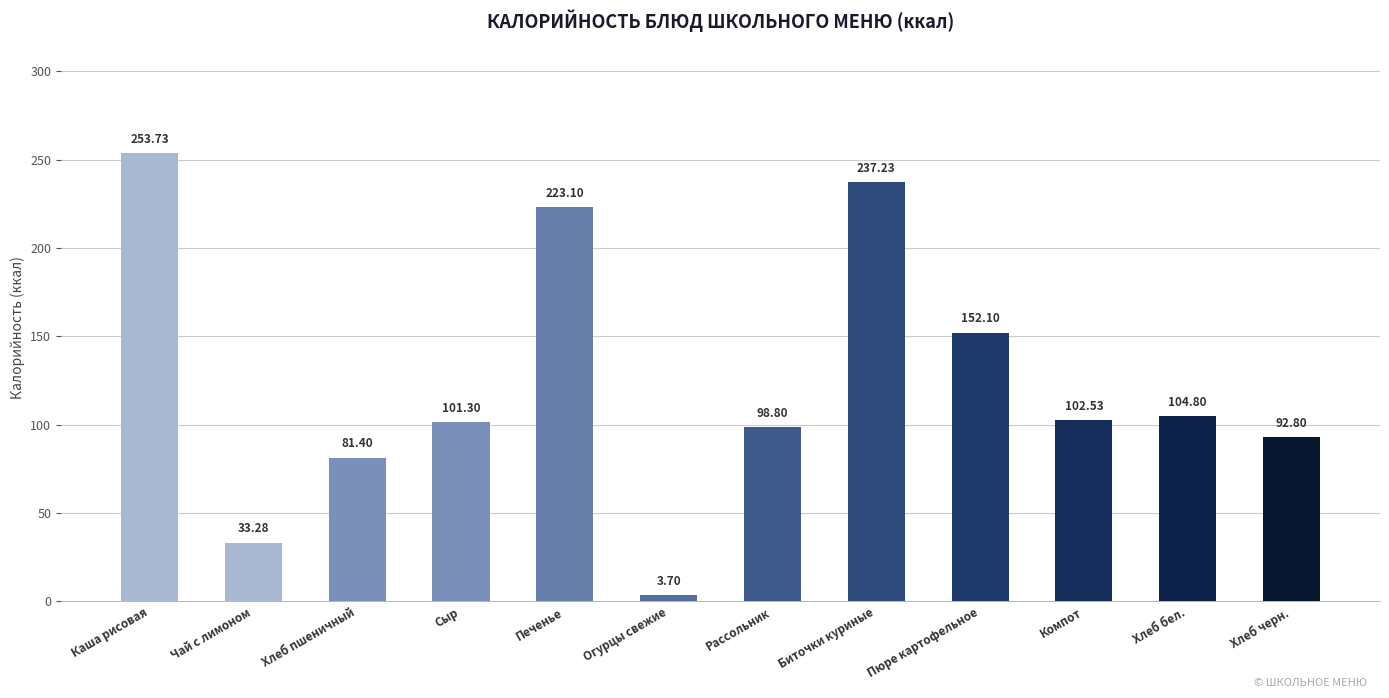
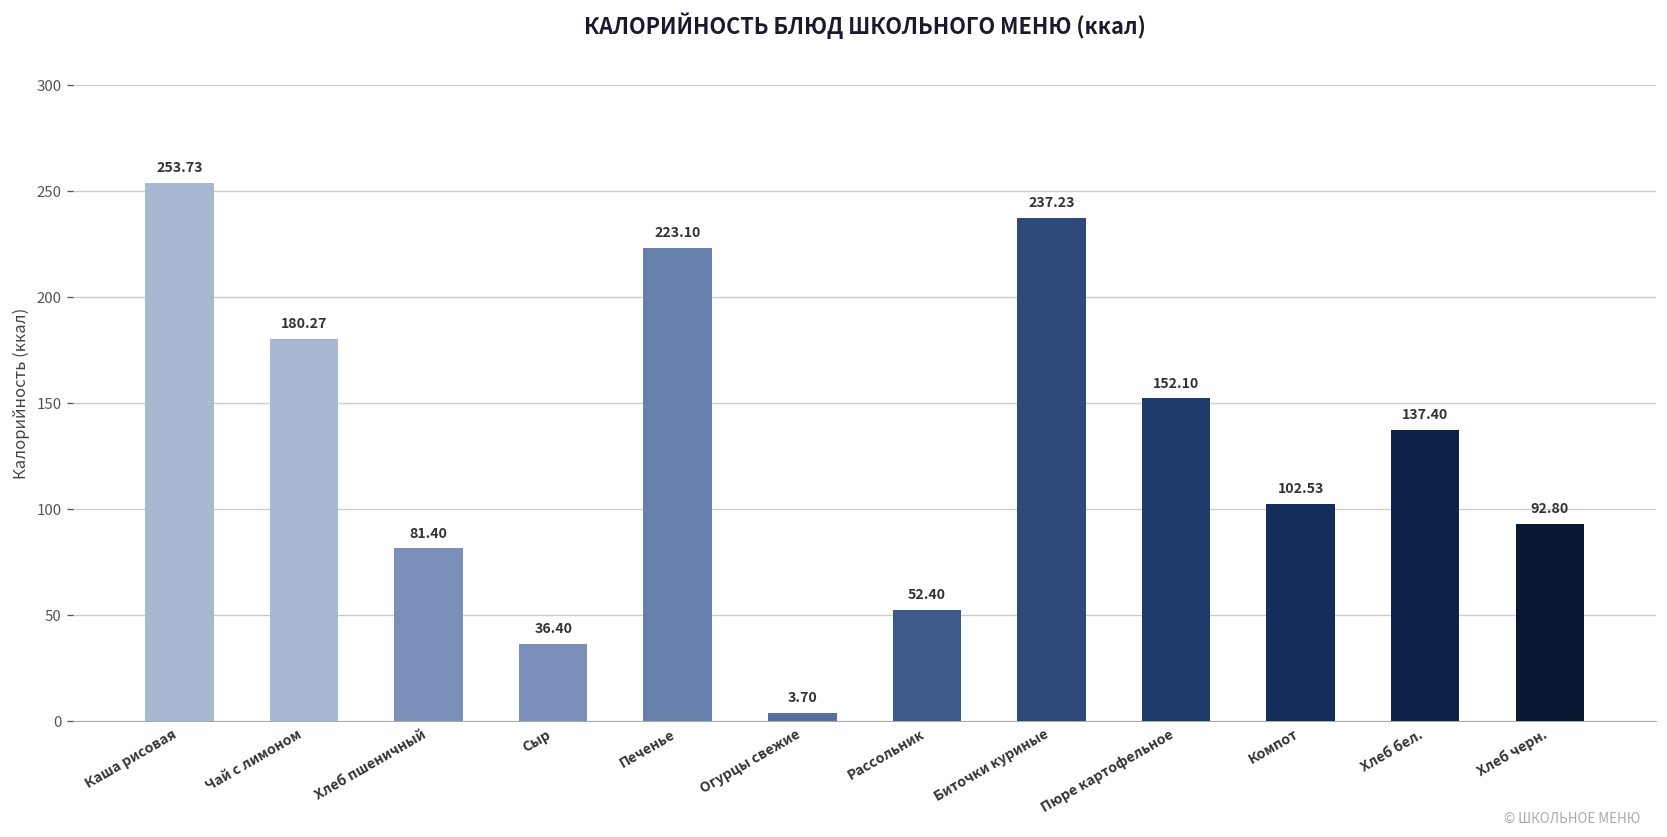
Чай с лимоном: 33.28 -> 180.27
Сыр: 101.30 -> 36.40
Рассольник: 98.80 -> 52.40
Хлеб бел.: 104.80 -> 137.40
